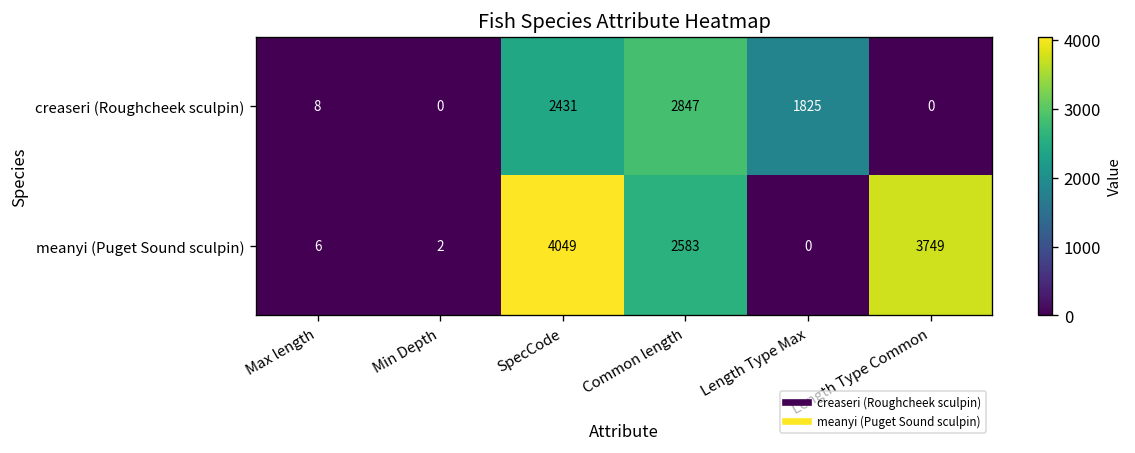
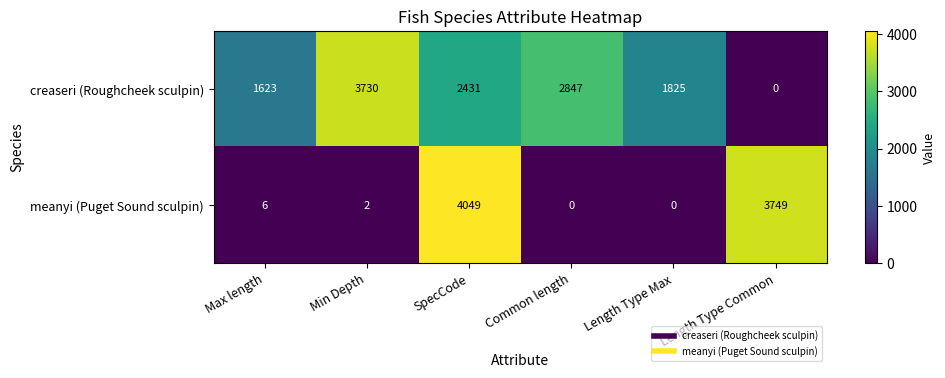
creaseri (Roughcheek sculpin), Max length: 8 -> 1623
creaseri (Roughcheek sculpin), Min Depth: 0 -> 3730
meanyi (Puget Sound sculpin), Common length: 2583 -> 0
